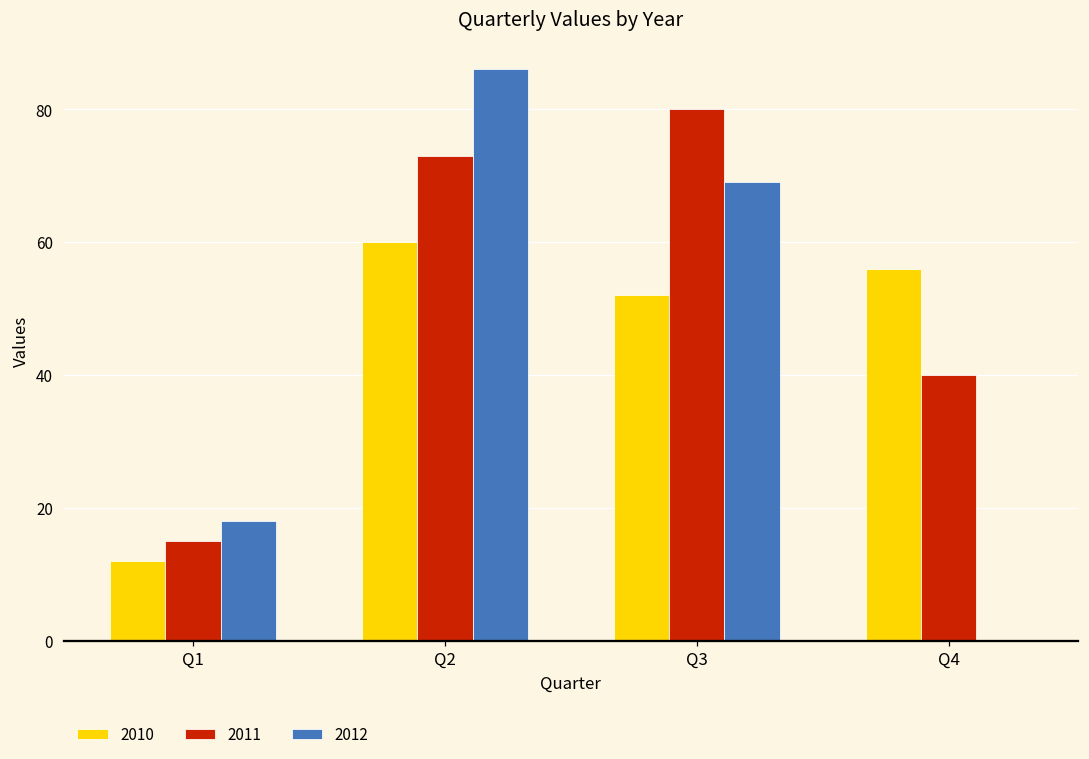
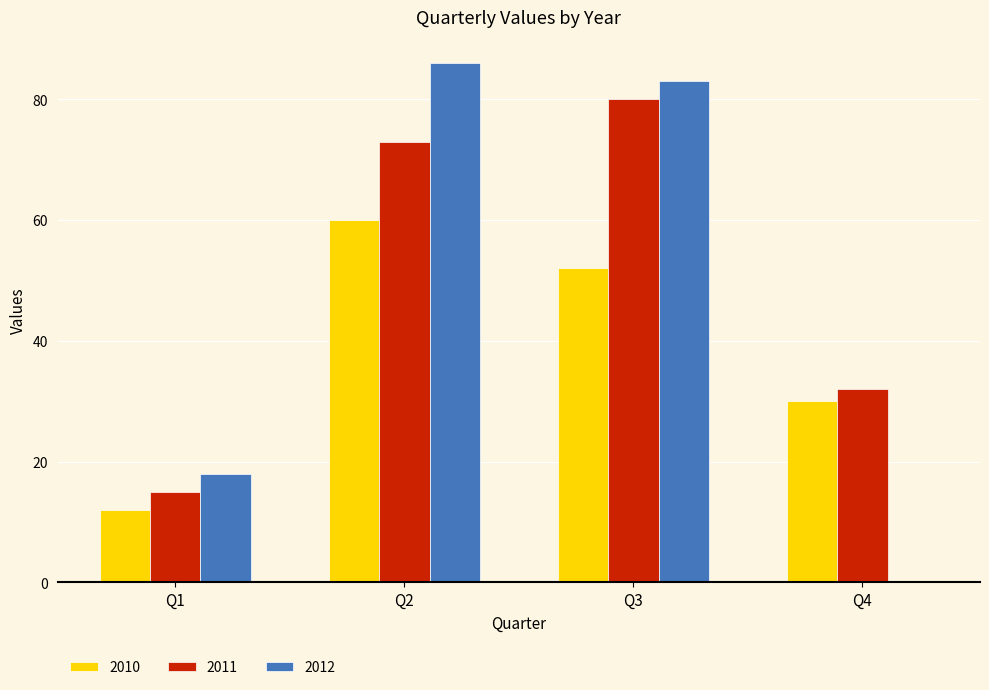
2012, Q3: 69 -> 83
2010, Q4: 56 -> 30
2011, Q4: 40 -> 32
